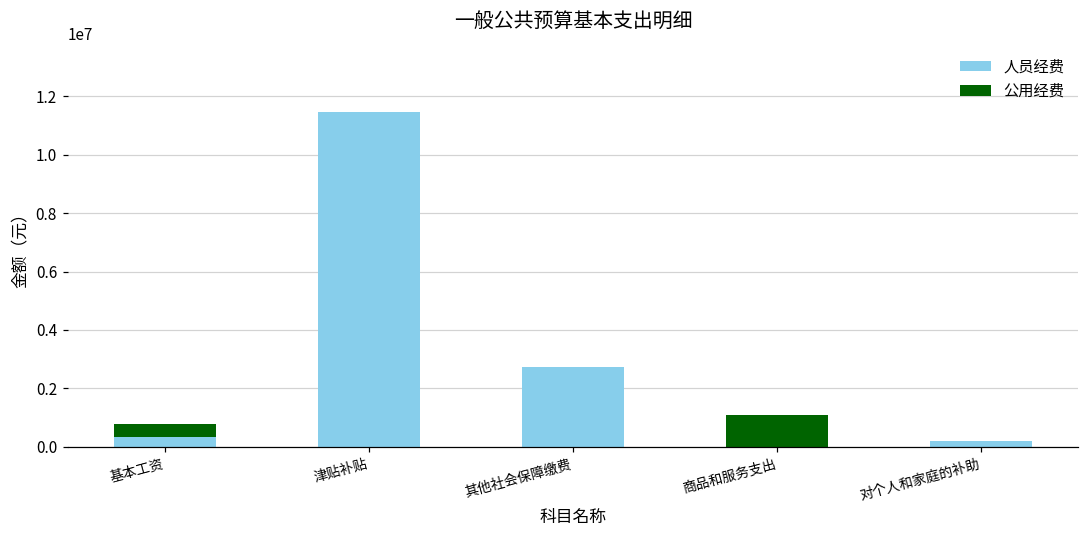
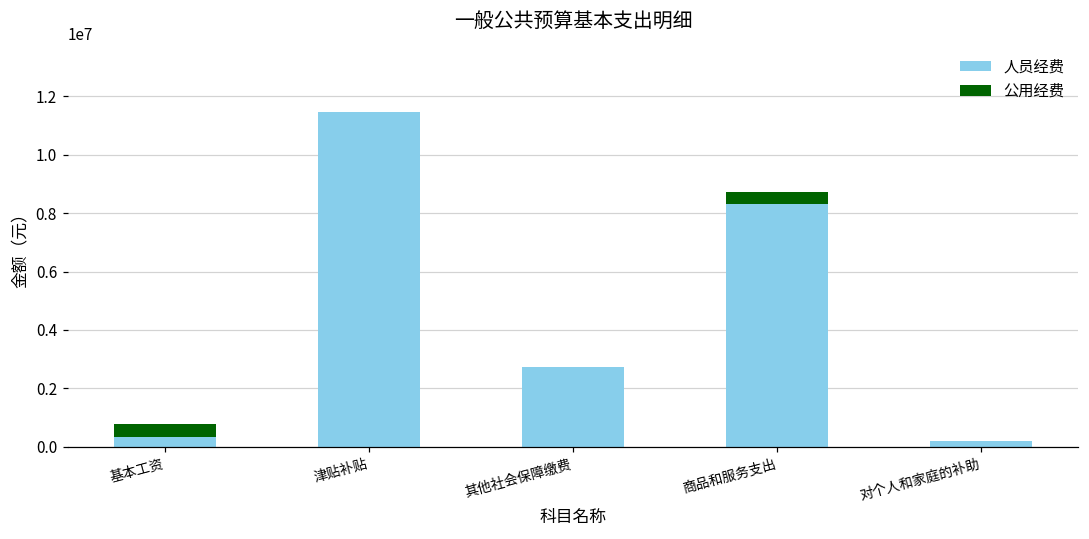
人员经费, 商品和服务支出: 0 -> 8300000
公用经费, 商品和服务支出: 1100000 -> 400000
